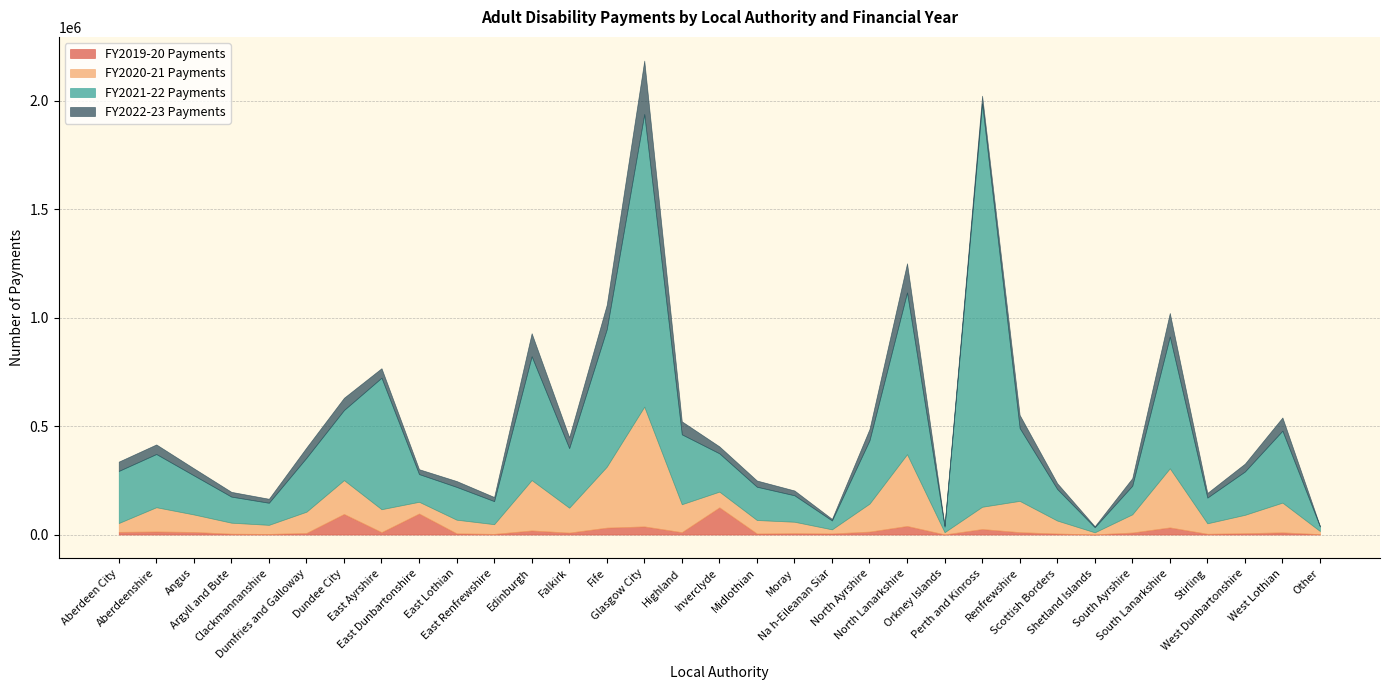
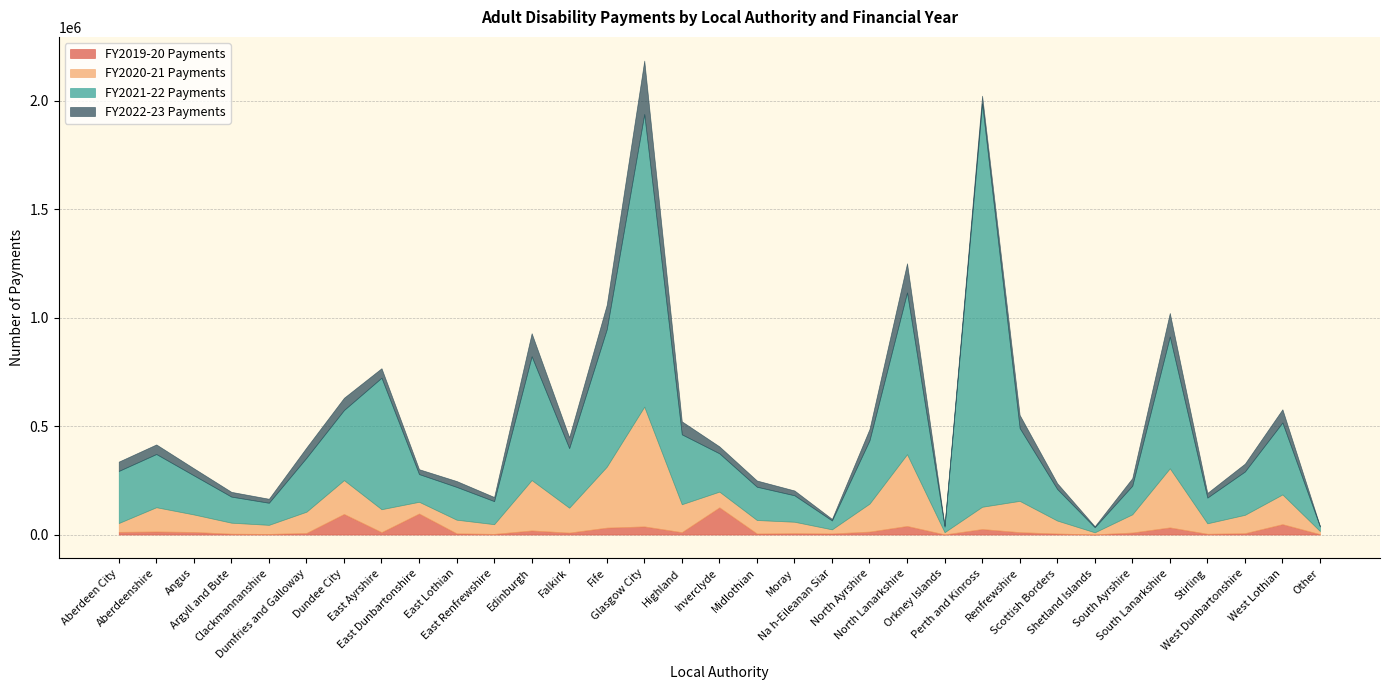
FY2019-20 Payments, West Lothian: 10000 -> 50000
